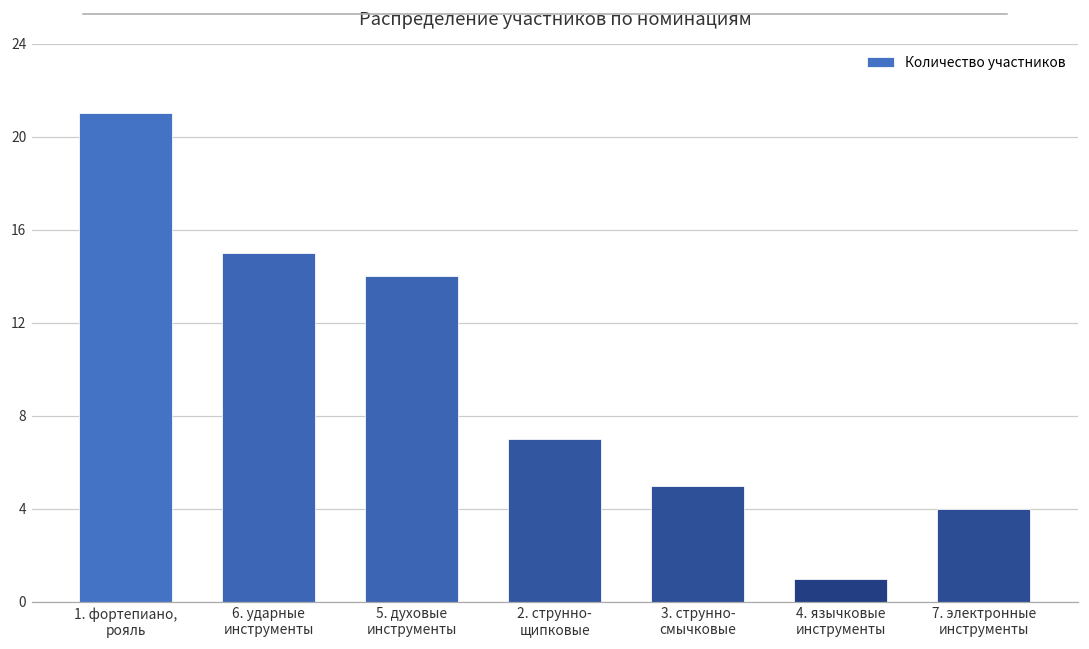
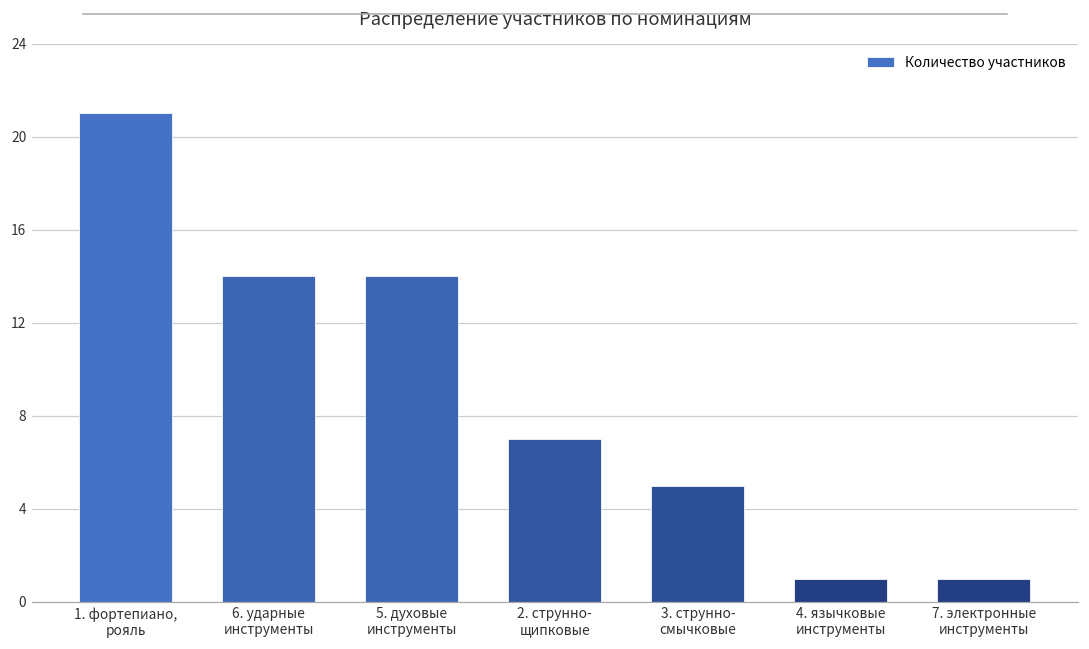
6. ударные инструменты: 15 -> 14
7. электронные инструменты: 4 -> 1
